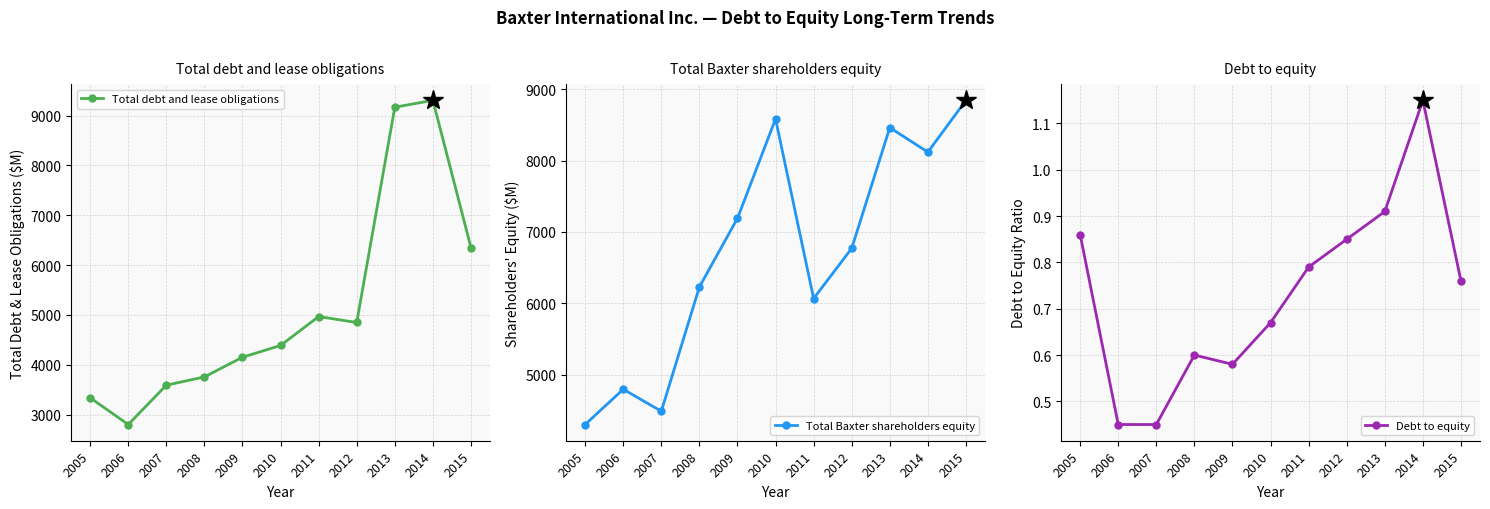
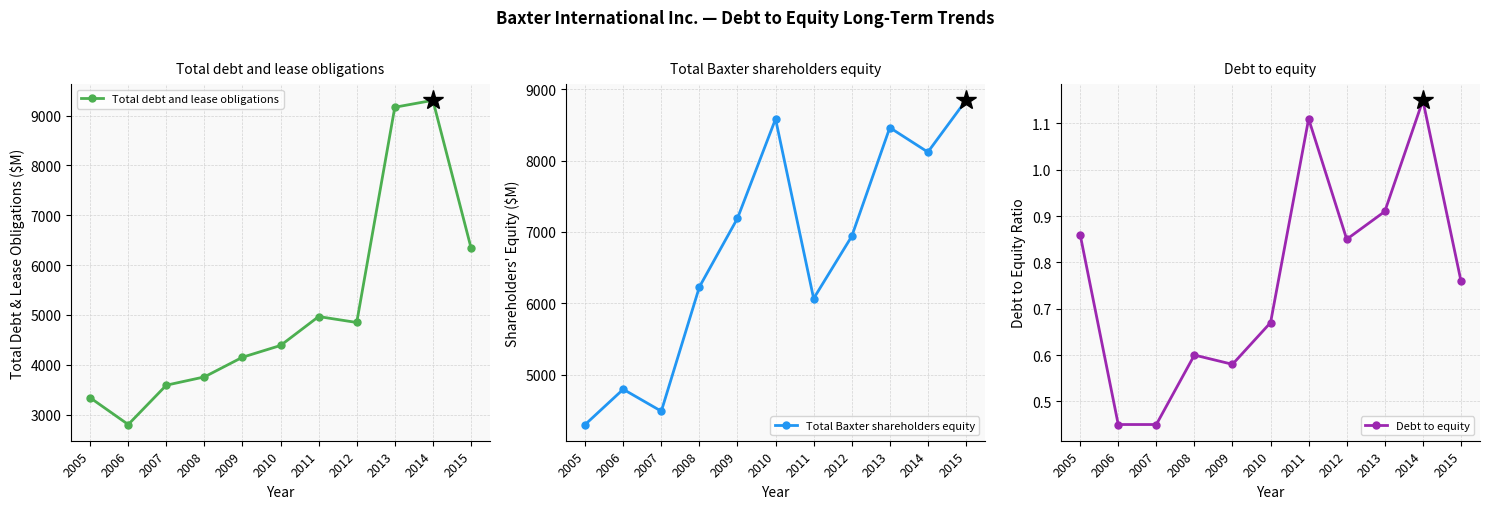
Total Baxter shareholders equity, Total Baxter shareholders equity, 2012: 6800 -> 6900
Debt to equity, Debt to equity, 2011: 0.79 -> 1.11
